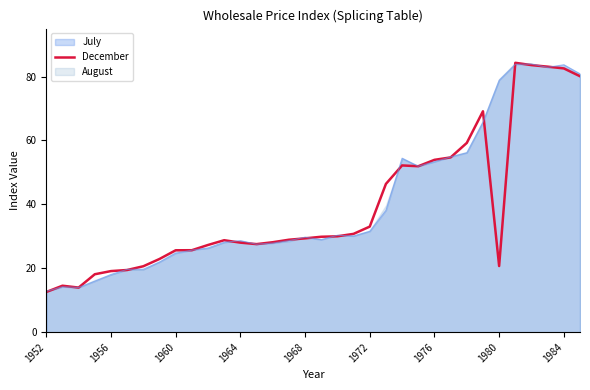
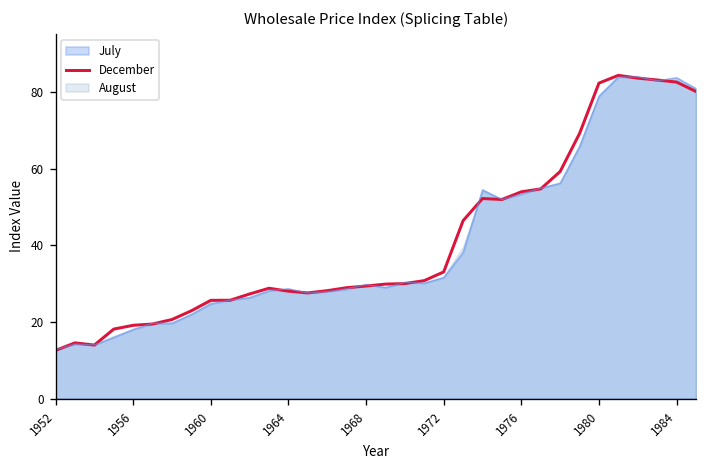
December, 1980: 21 -> 82
